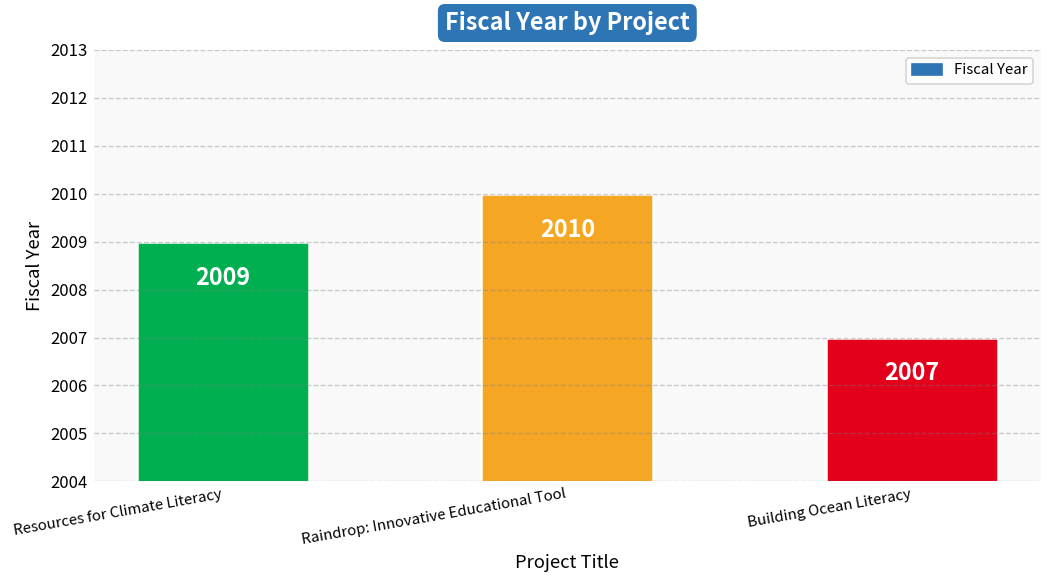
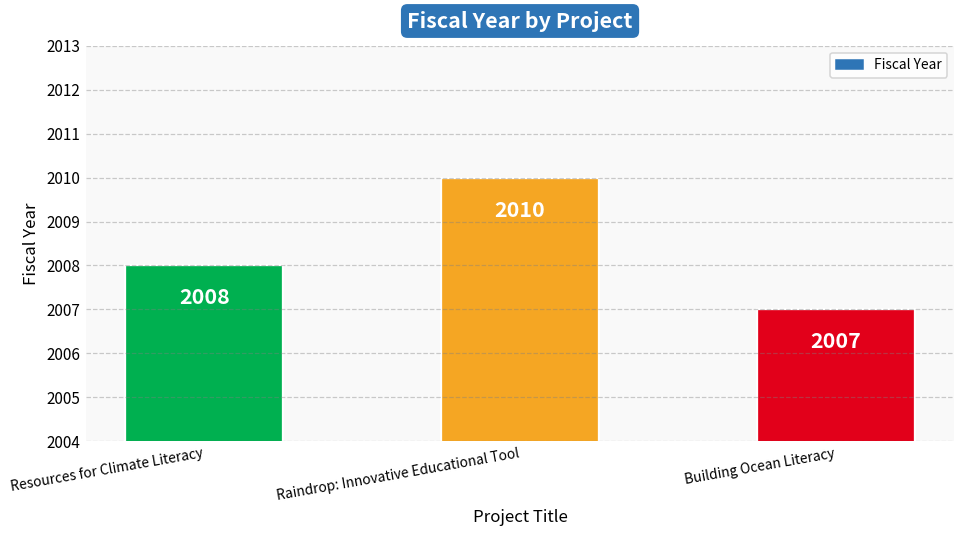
Resources for Climate Literacy: 2009 -> 2008
